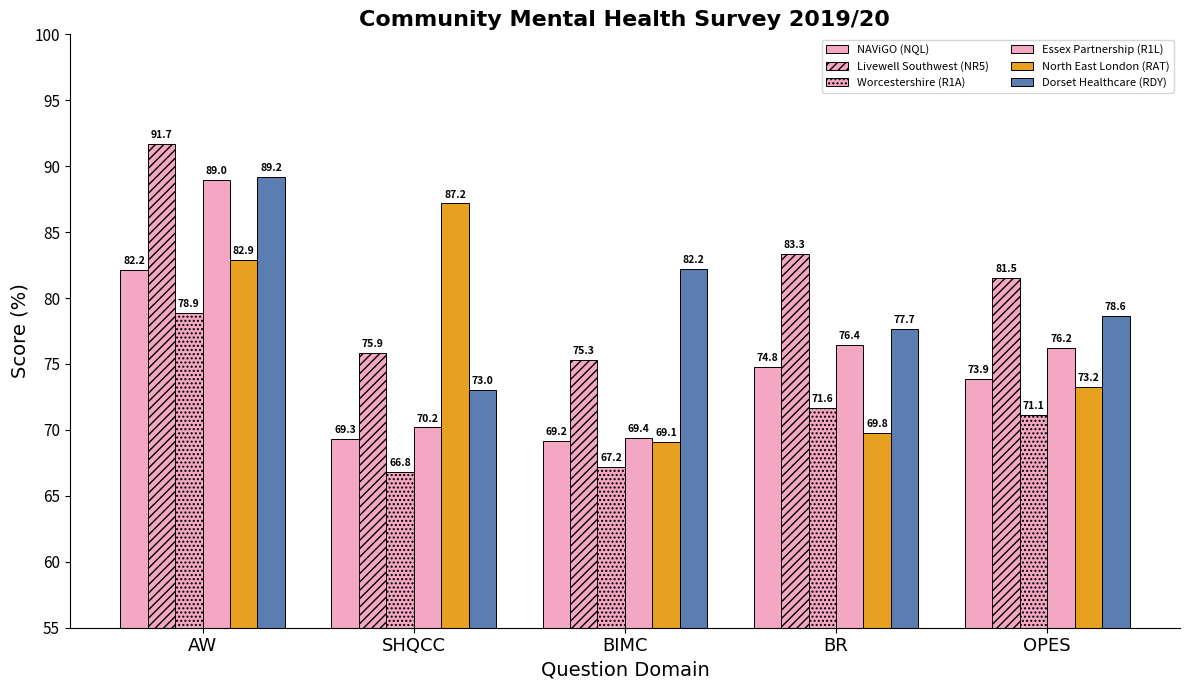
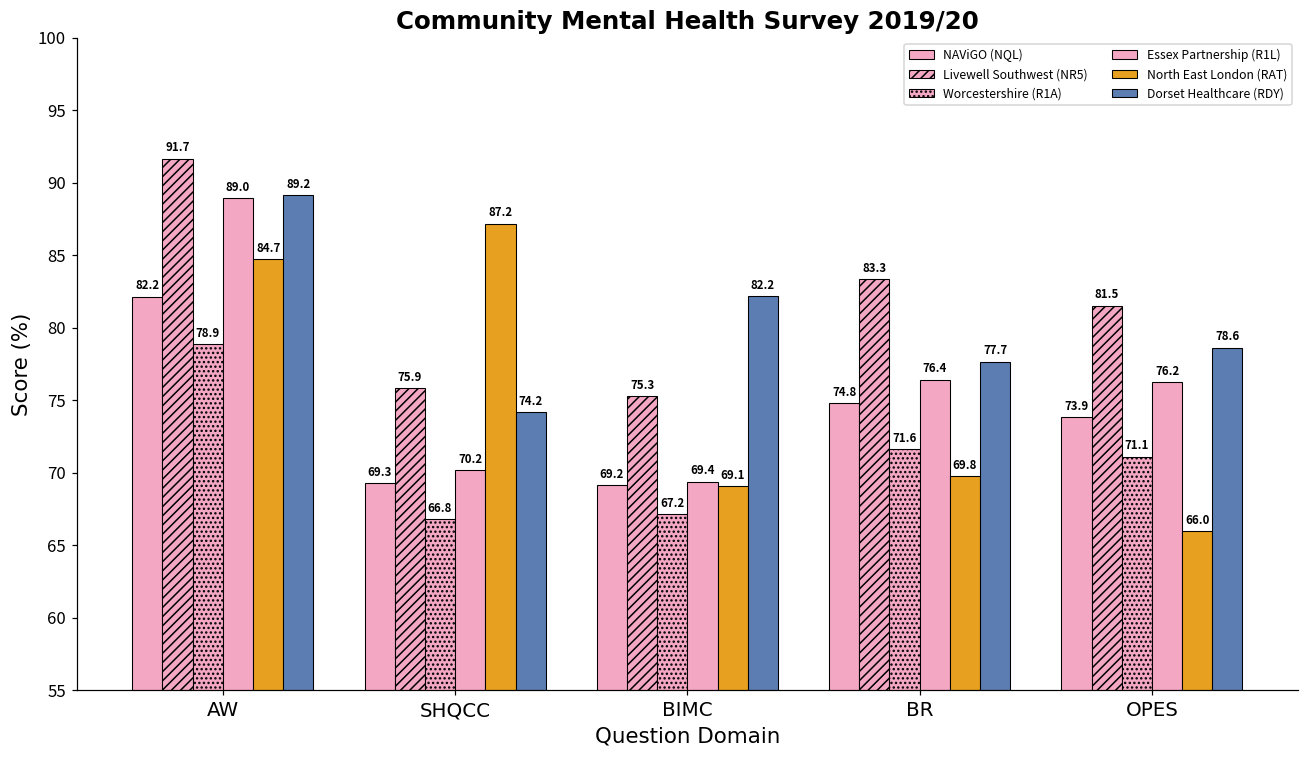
North East London (RAT), AW: 82.9 -> 84.7
Dorset Healthcare (RDY), SHQCC: 73.0 -> 74.2
North East London (RAT), OPES: 73.2 -> 66.0
